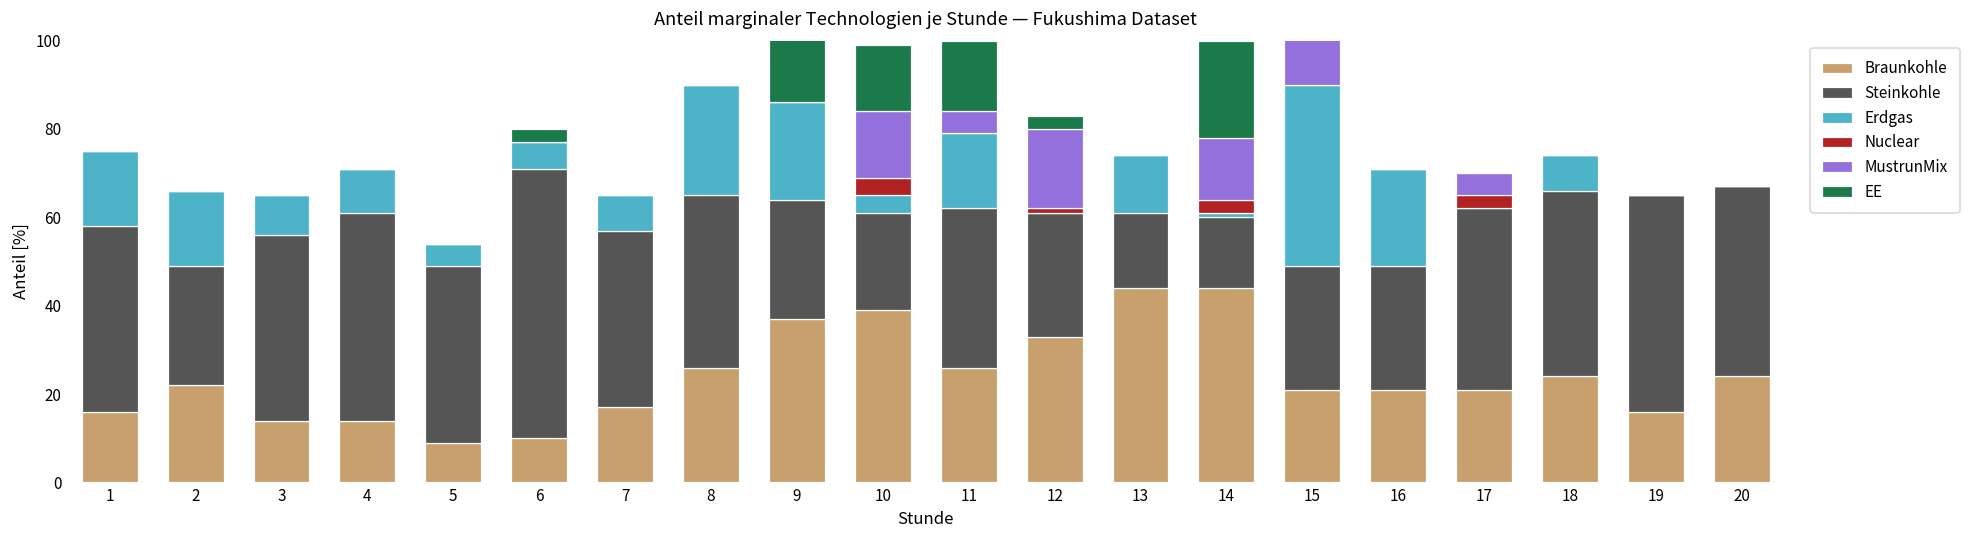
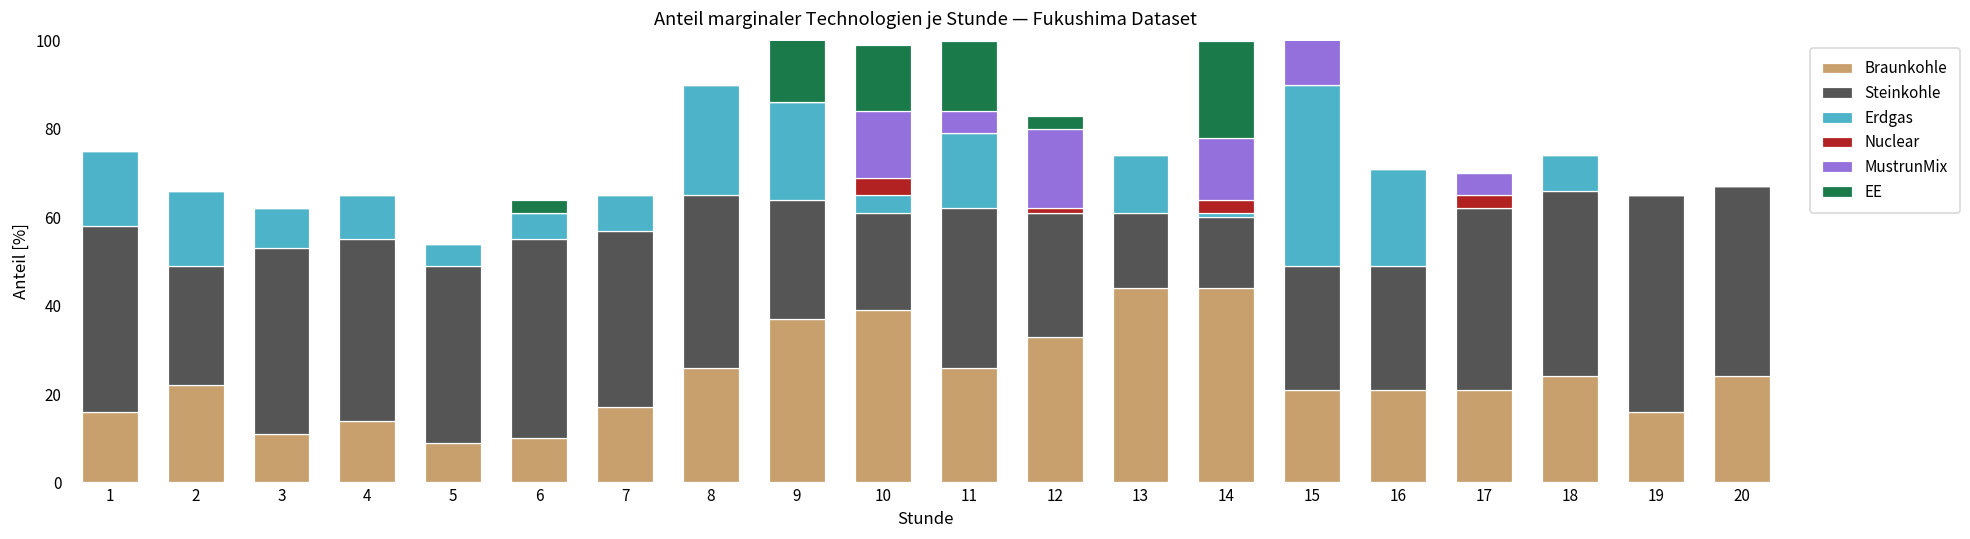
Braunkohle, 3: 14 -> 11
Steinkohle, 4: 47 -> 41
Steinkohle, 6: 61 -> 45
